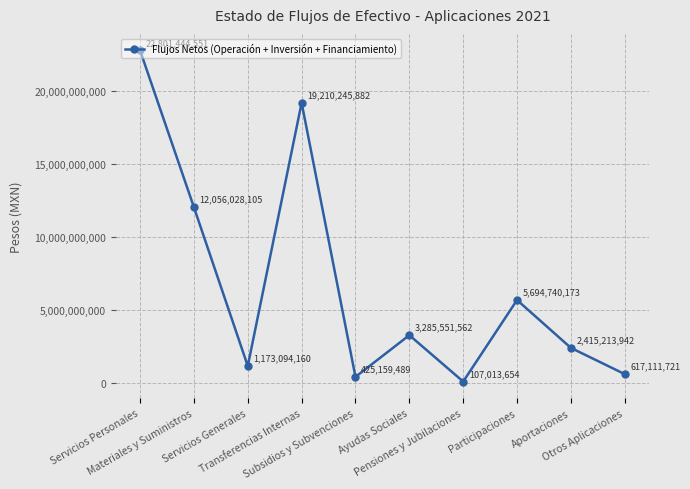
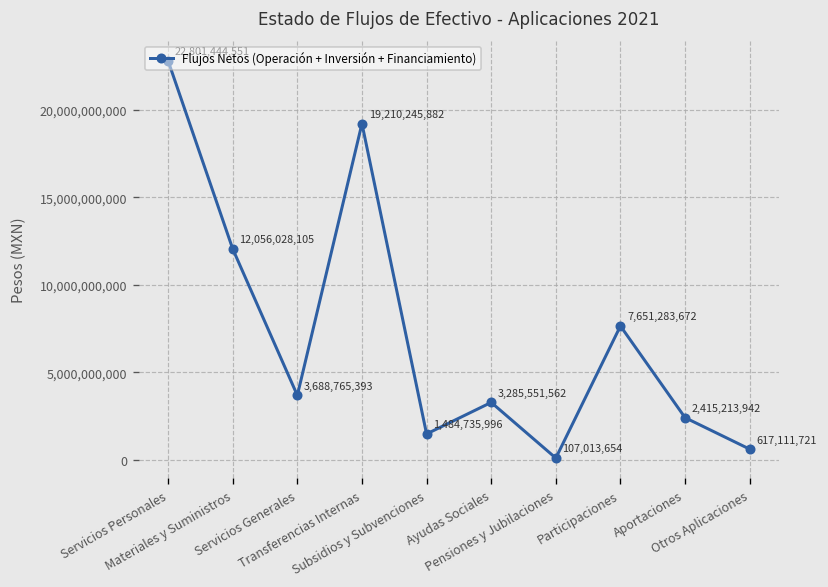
Servicios Generales: 1,173,094,160 -> 3,688,765,393
Subsidios y Subvenciones: 425,159,489 -> 1,484,735,996
Participaciones: 5,694,740,173 -> 7,651,283,672
